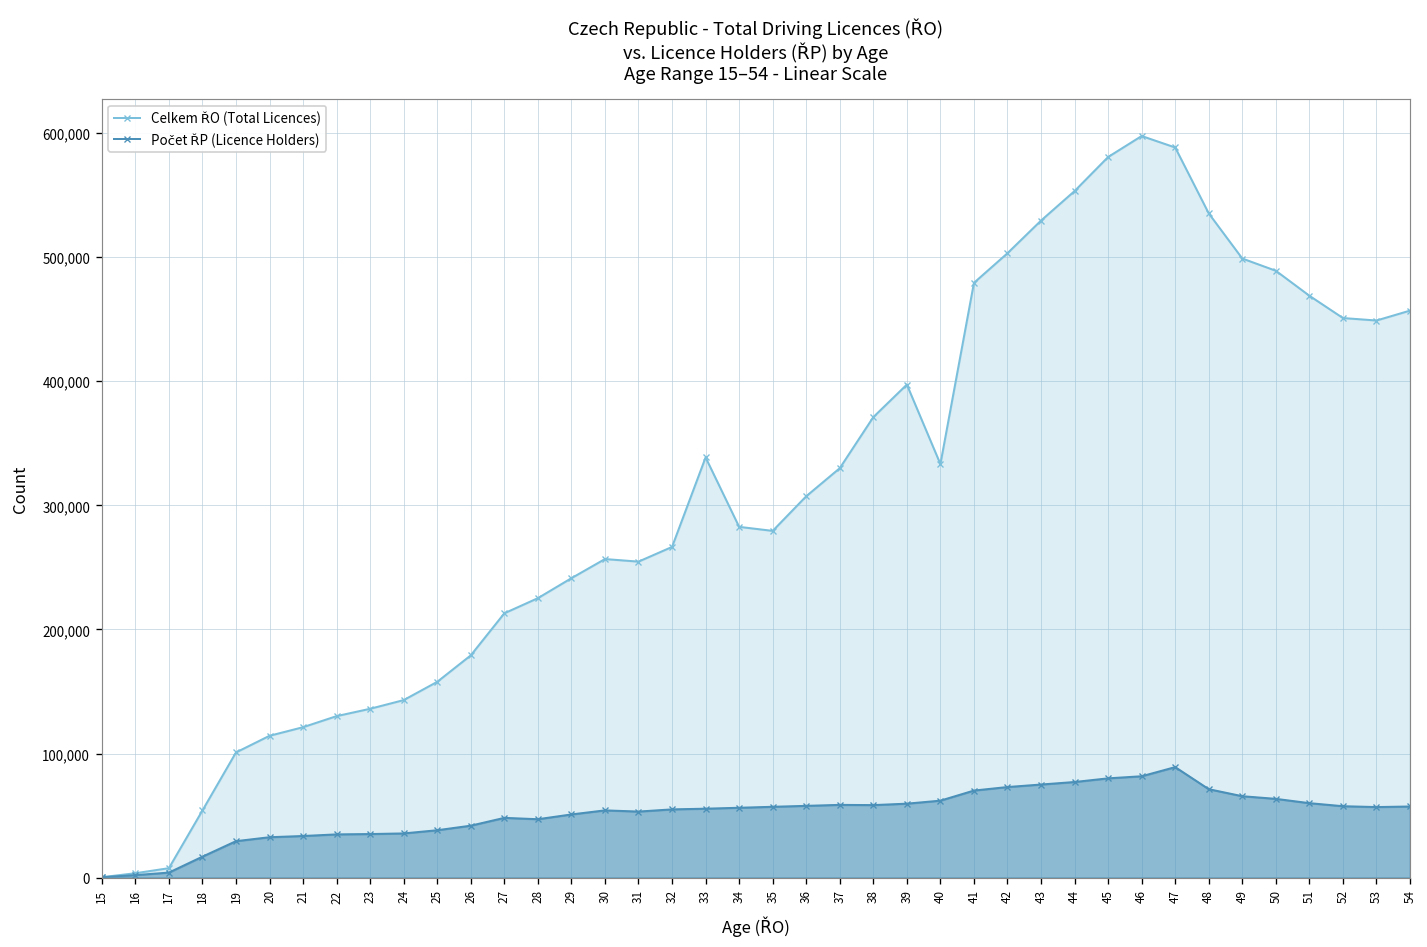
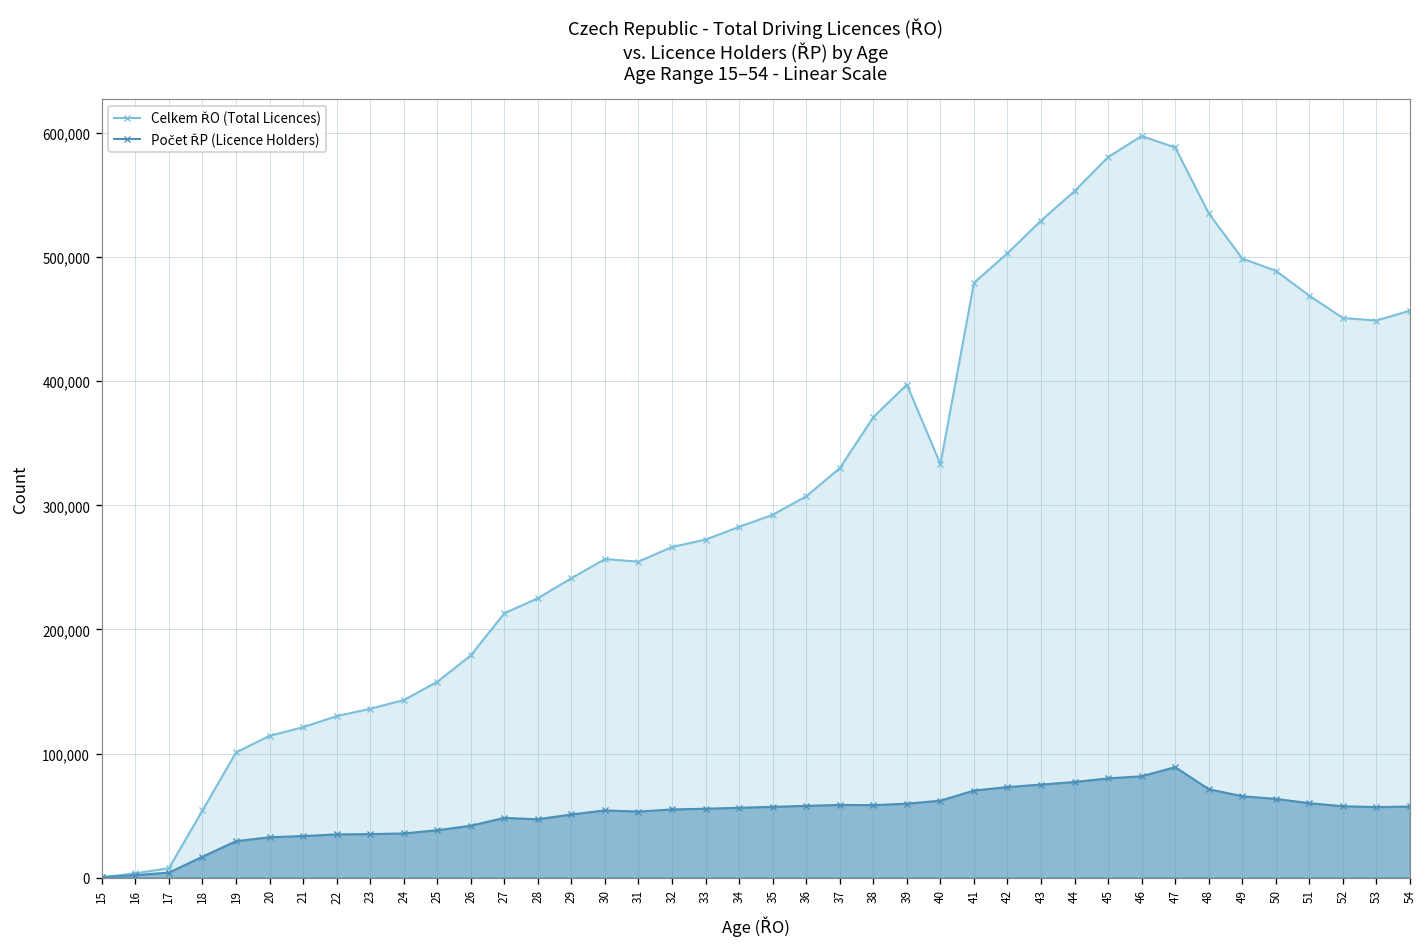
Celkem ŘO (Total Licences), 33: 339,000 -> 272,000
Celkem ŘO (Total Licences), 35: 279,000 -> 292,000
